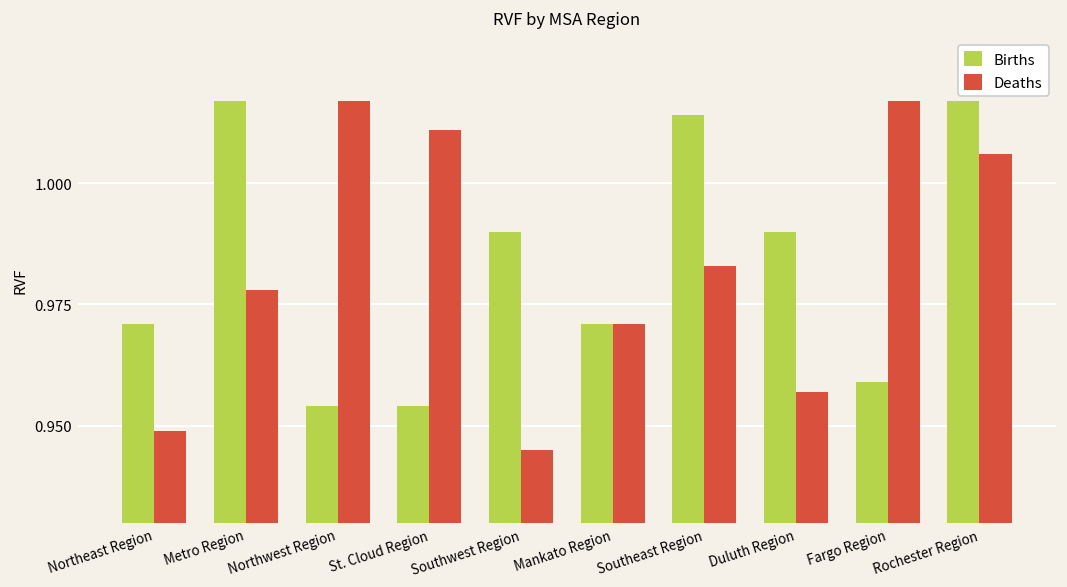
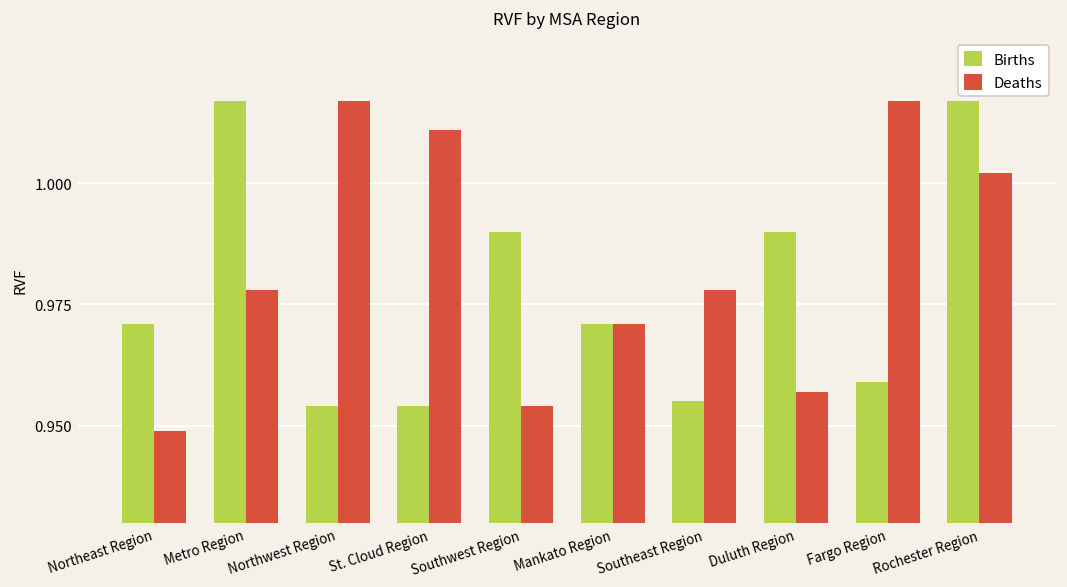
Deaths, Southwest Region: 0.945 -> 0.954
Births, Southeast Region: 1.014 -> 0.955
Deaths, Southeast Region: 0.983 -> 0.978
Deaths, Rochester Region: 1.006 -> 1.002
